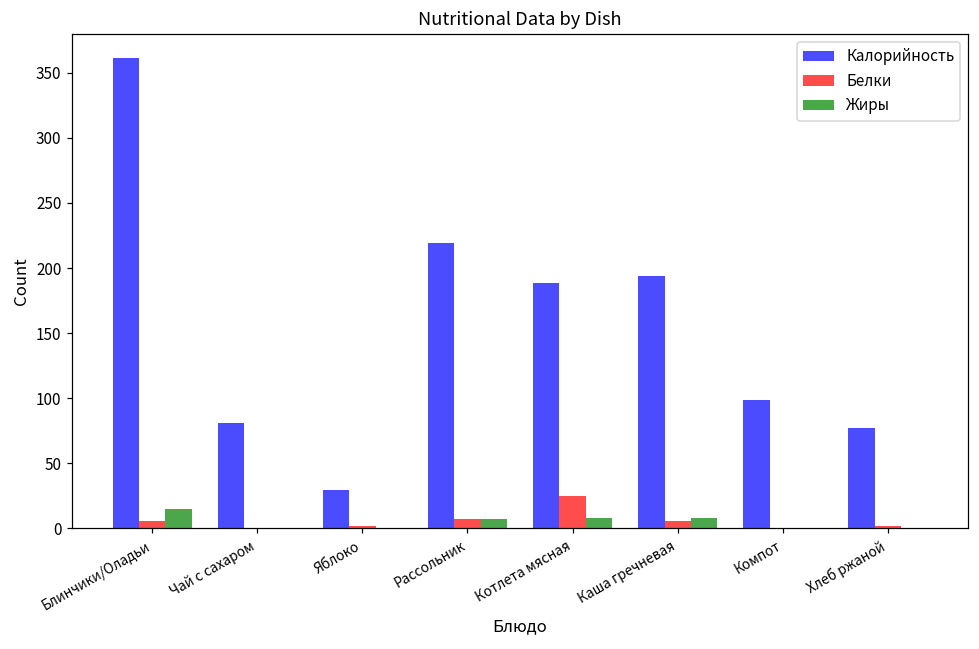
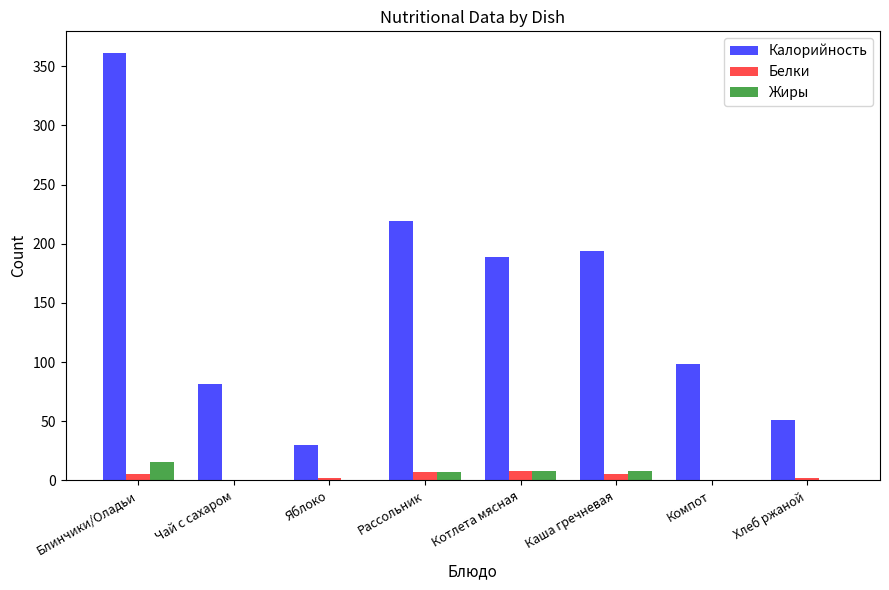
Белки, Котлета мясная: 25 -> 8
Калорийность, Хлеб ржаной: 77 -> 51
